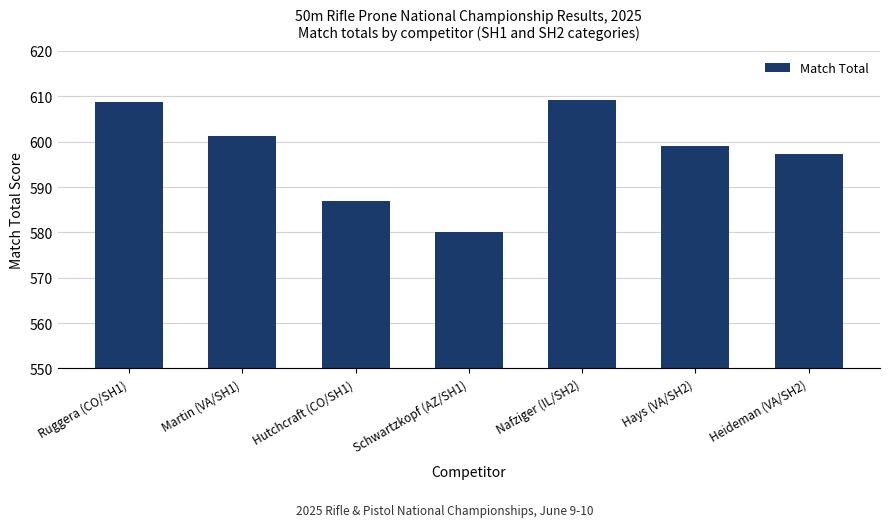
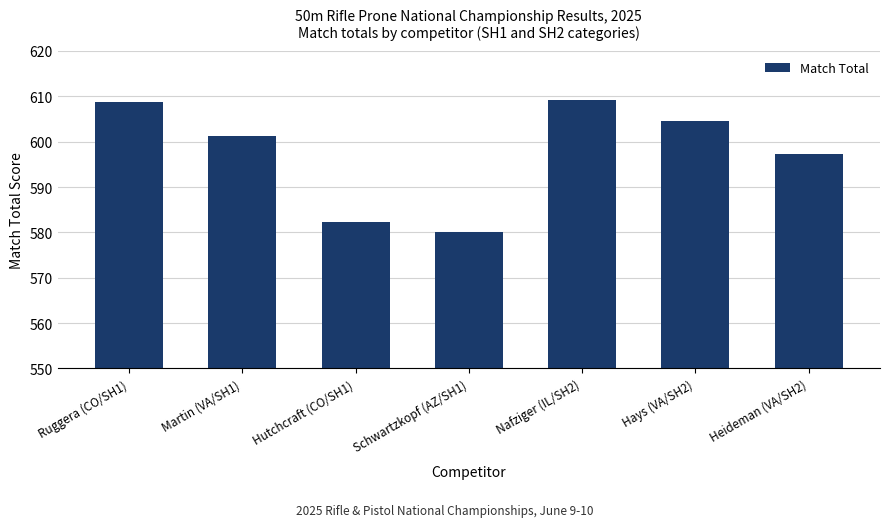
Hutchcraft (CO/SH1): 587 -> 582
Hays (VA/SH2): 599 -> 605
